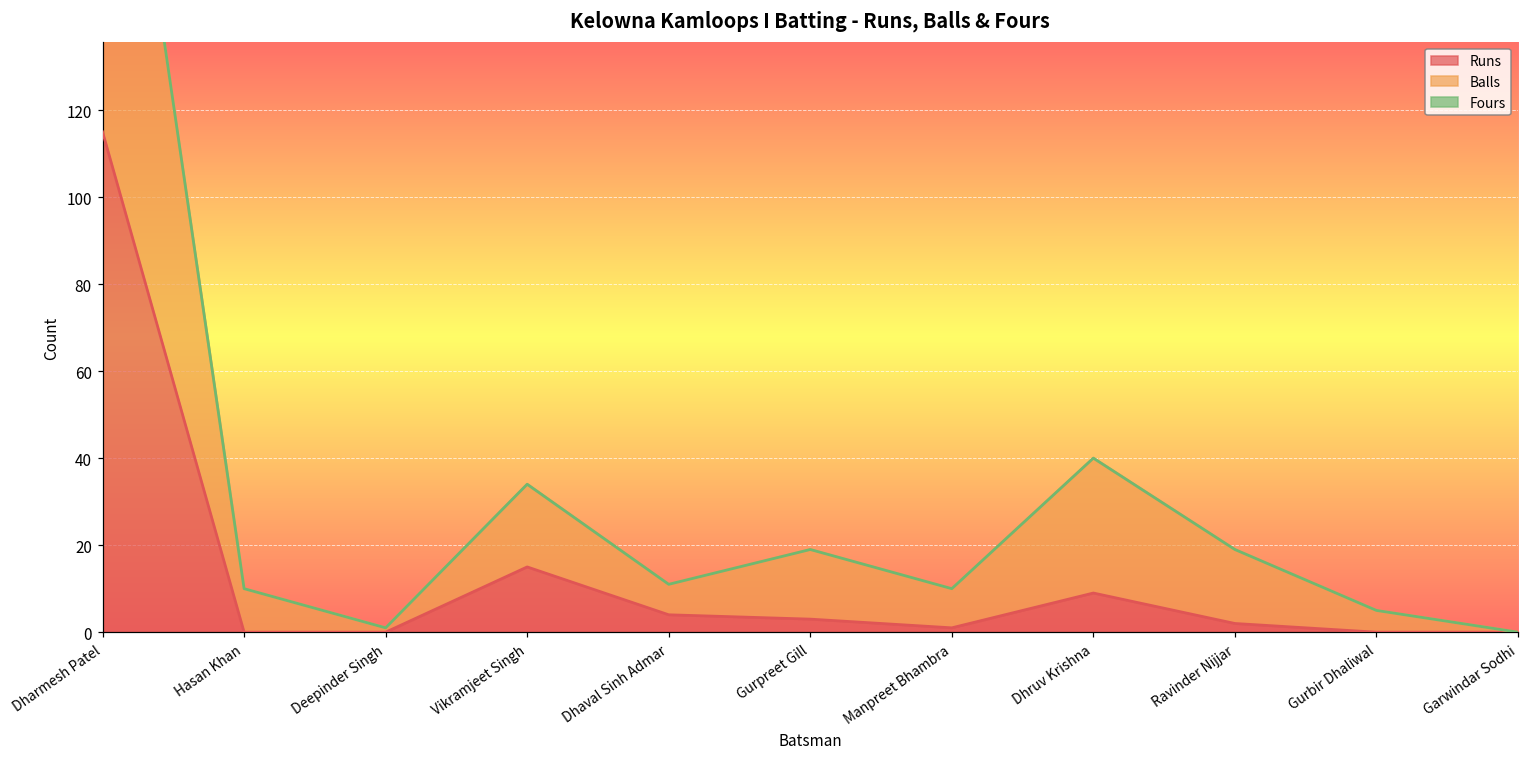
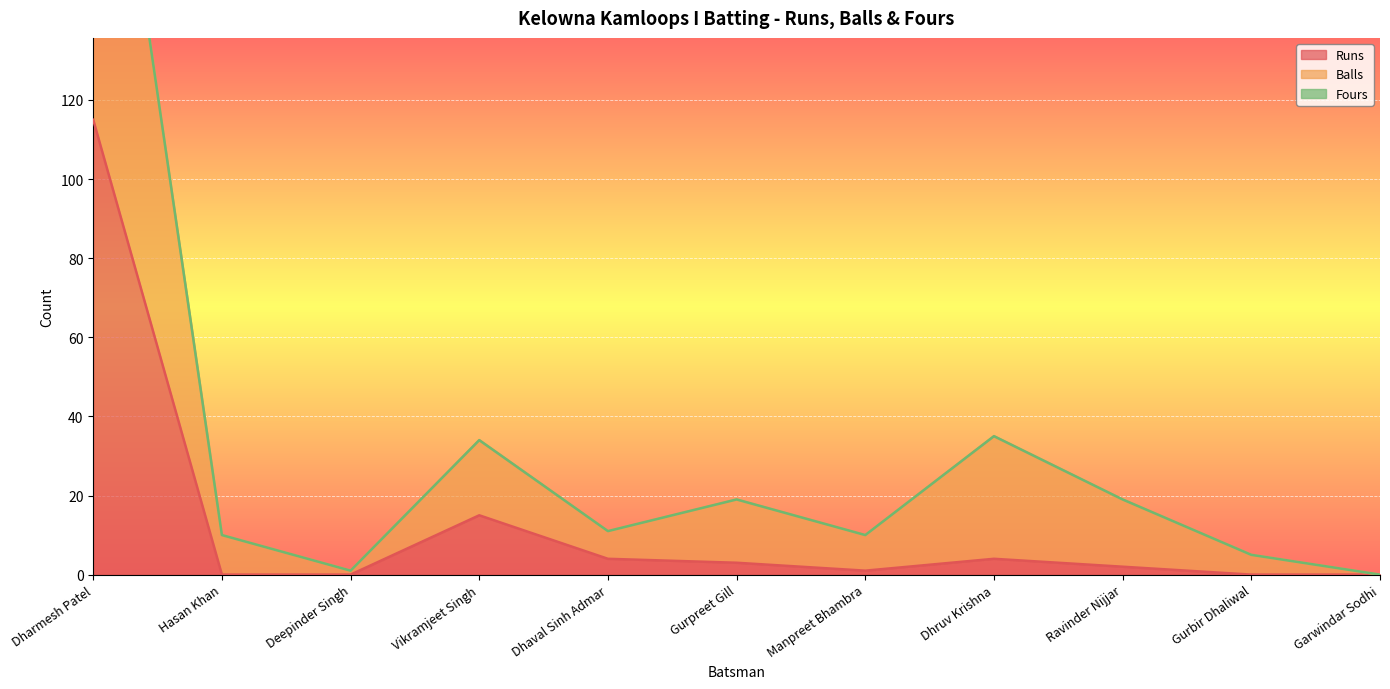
Runs, Dhruv Krishna: 9 -> 4
